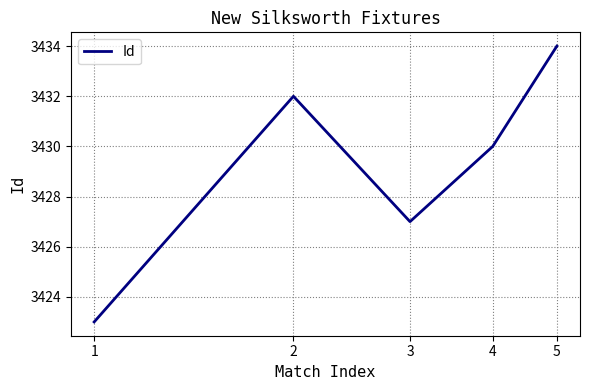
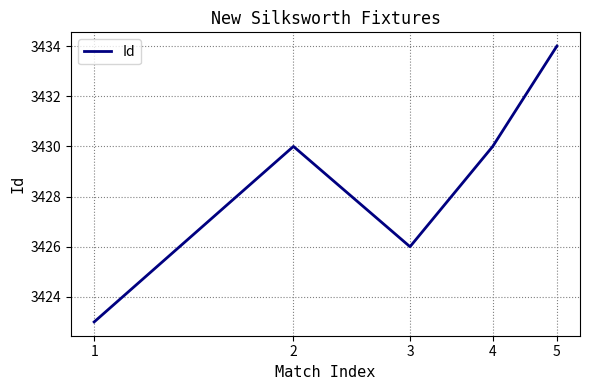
2: 3432 -> 3430
3: 3427 -> 3426
